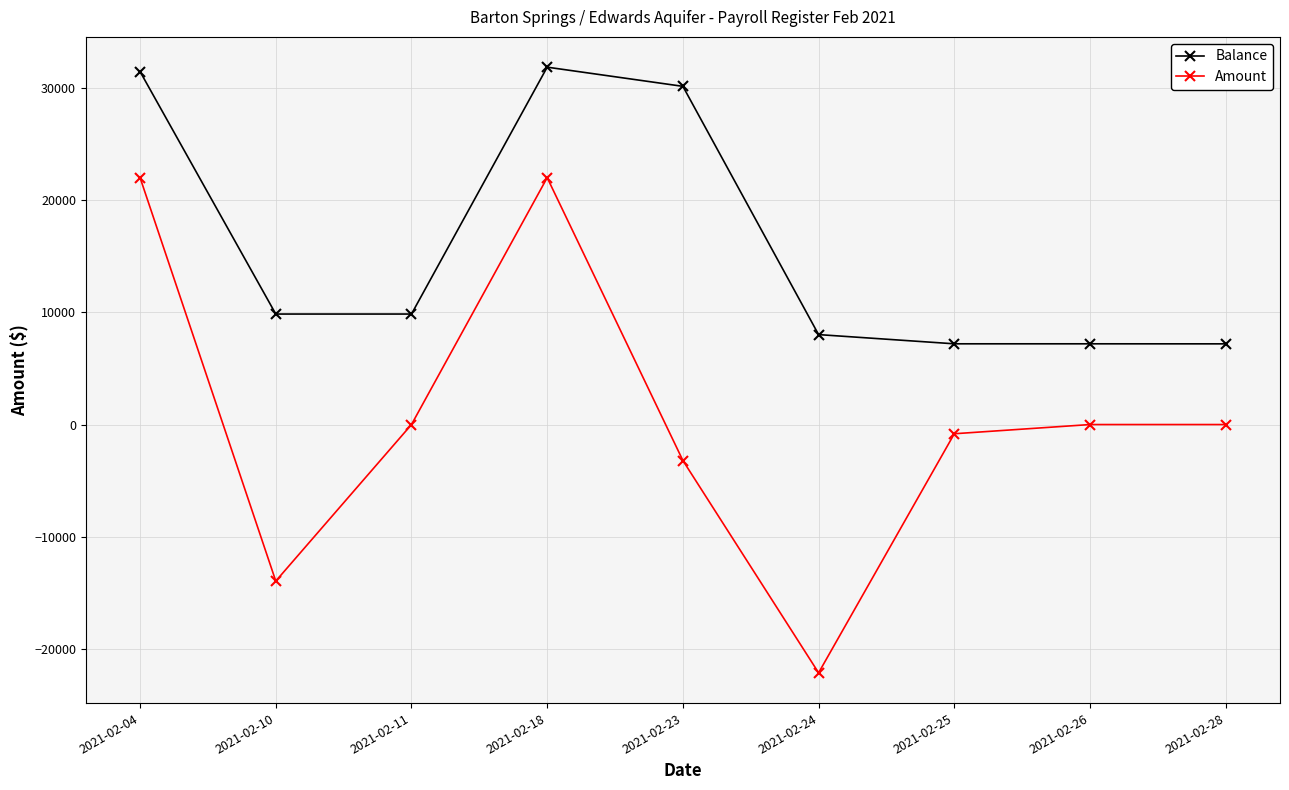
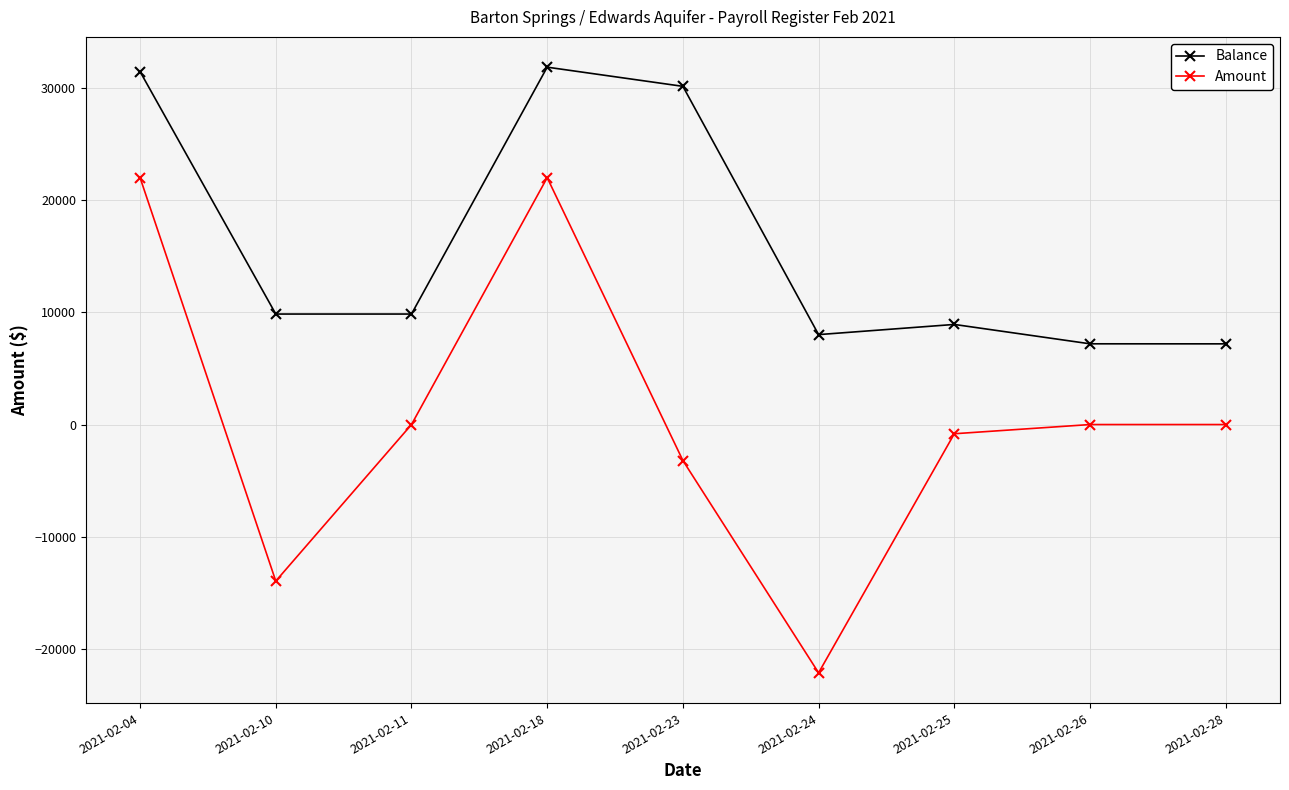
Balance, 2021-02-25: 7200 -> 8900
